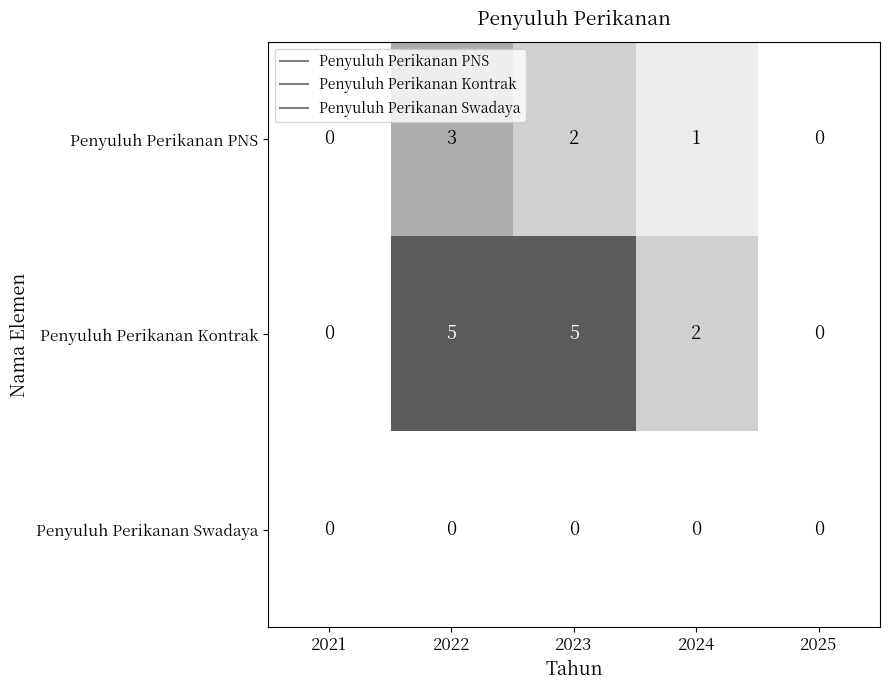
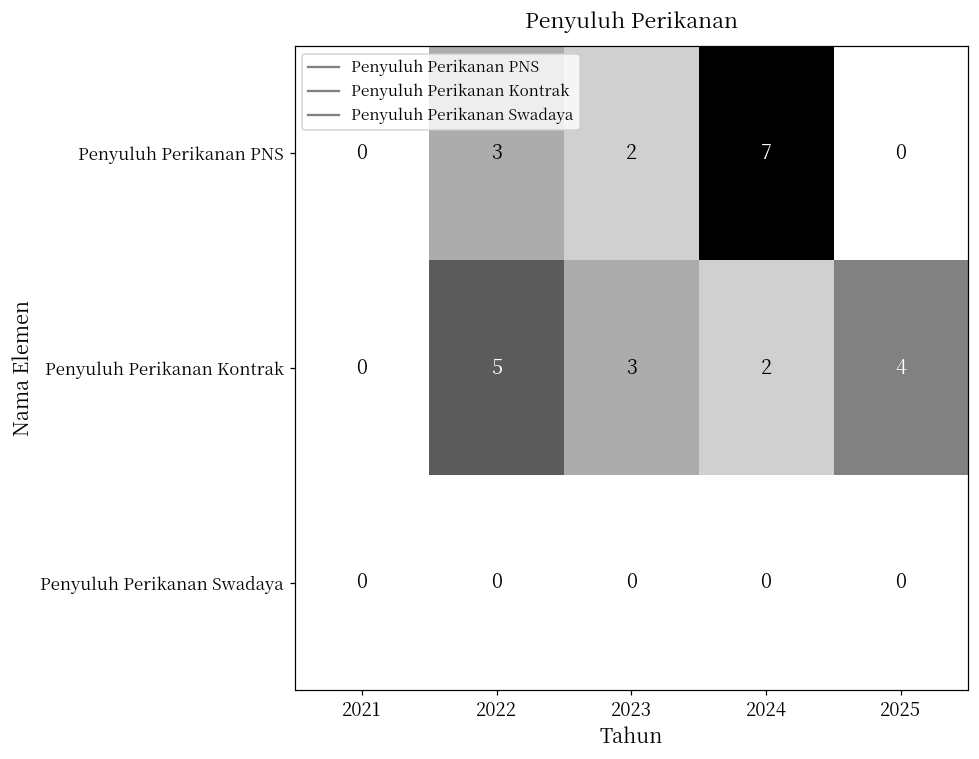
Penyuluh Perikanan PNS, 2024: 1 -> 7
Penyuluh Perikanan Kontrak, 2023: 5 -> 3
Penyuluh Perikanan Kontrak, 2025: 0 -> 4
